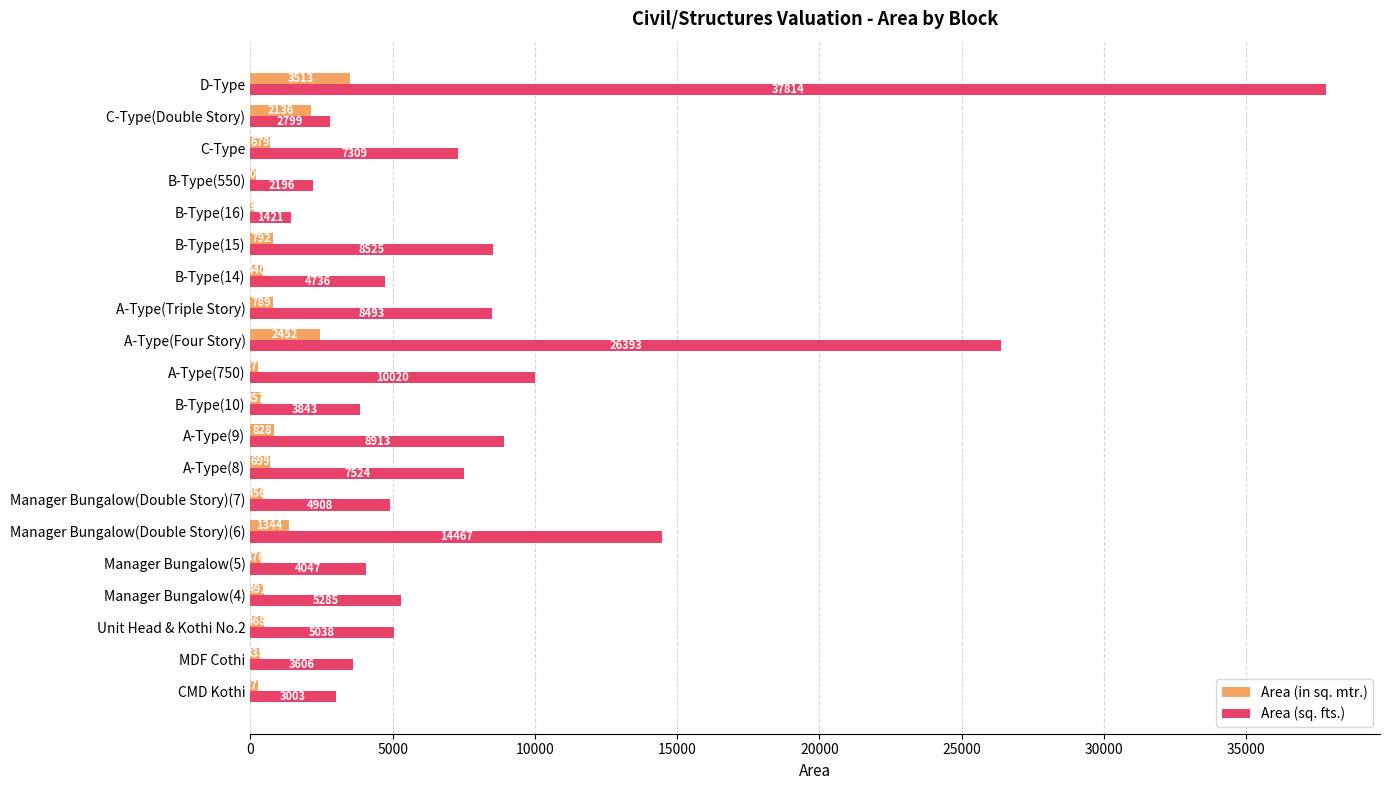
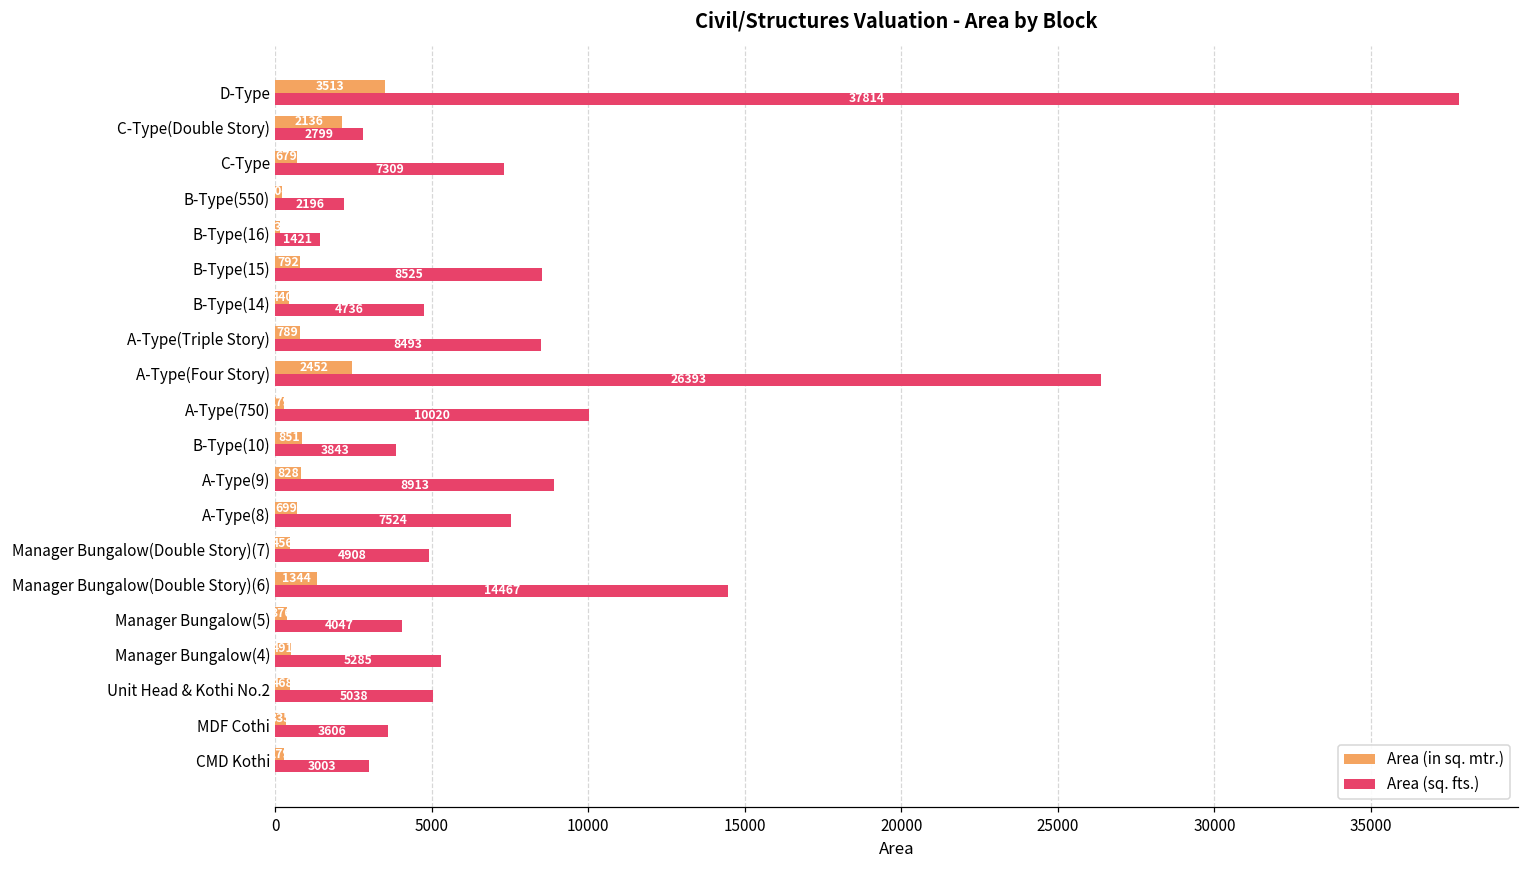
Area (in sq. mtr.), B-Type(10): 400 -> 900
